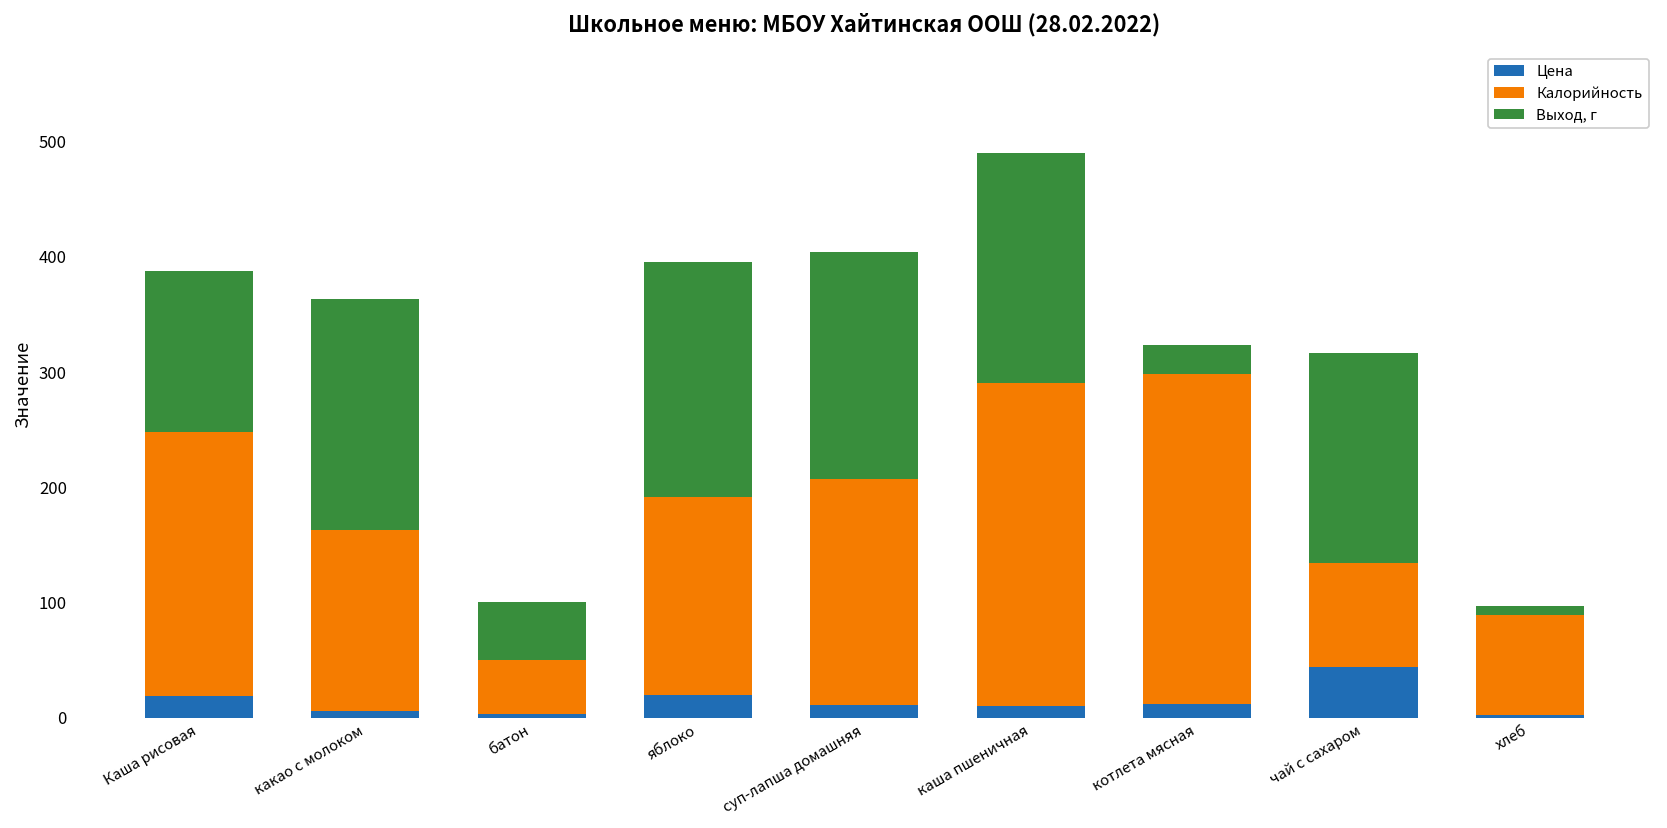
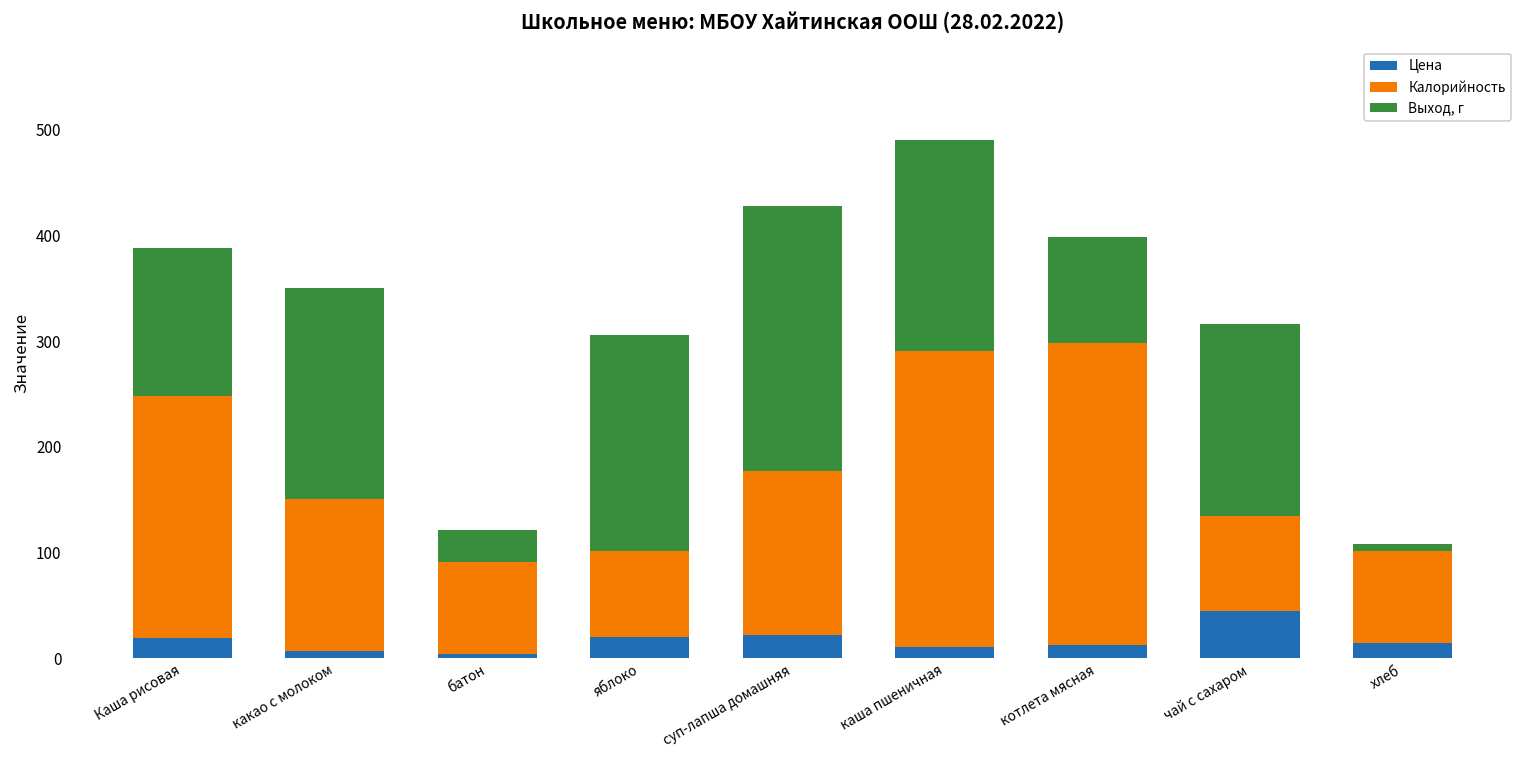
Калорийность, какао с молоком: 160 -> 140
Калорийность, батон: 50 -> 90
Выход, г, батон: 50 -> 30
Калорийность, яблоко: 170 -> 80
Цена, суп-лапша домашняя: 10 -> 20
Калорийность, суп-лапша домашняя: 200 -> 160
Выход, г, суп-лапша домашняя: 200 -> 250
Выход, г, котлета мясная: 30 -> 100
Цена, хлеб: 0 -> 10
